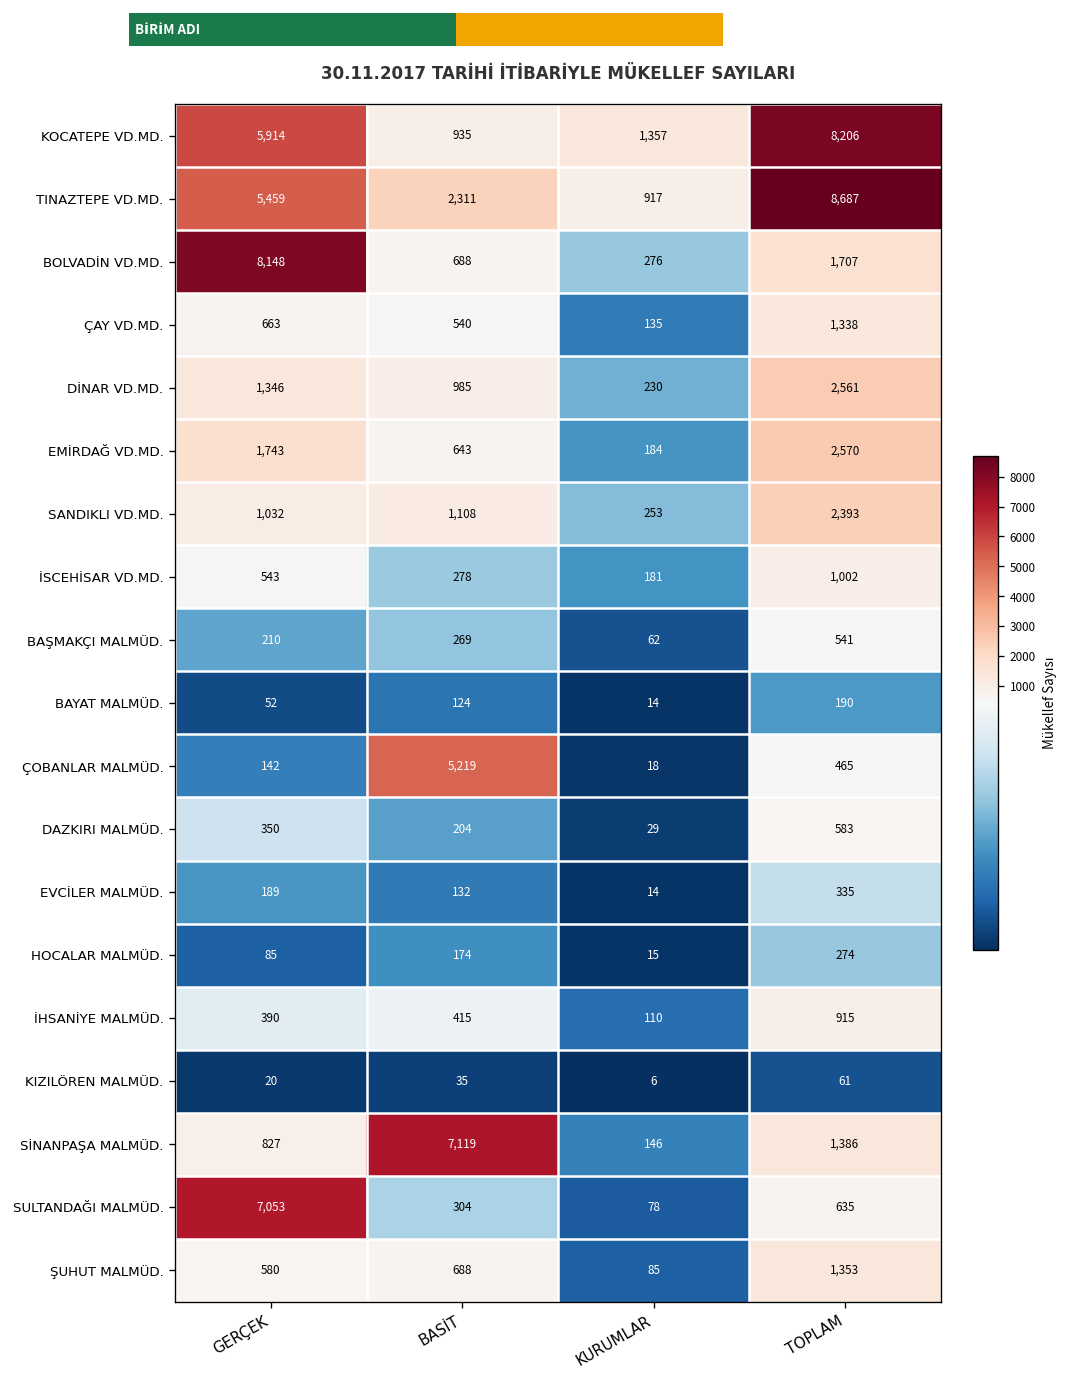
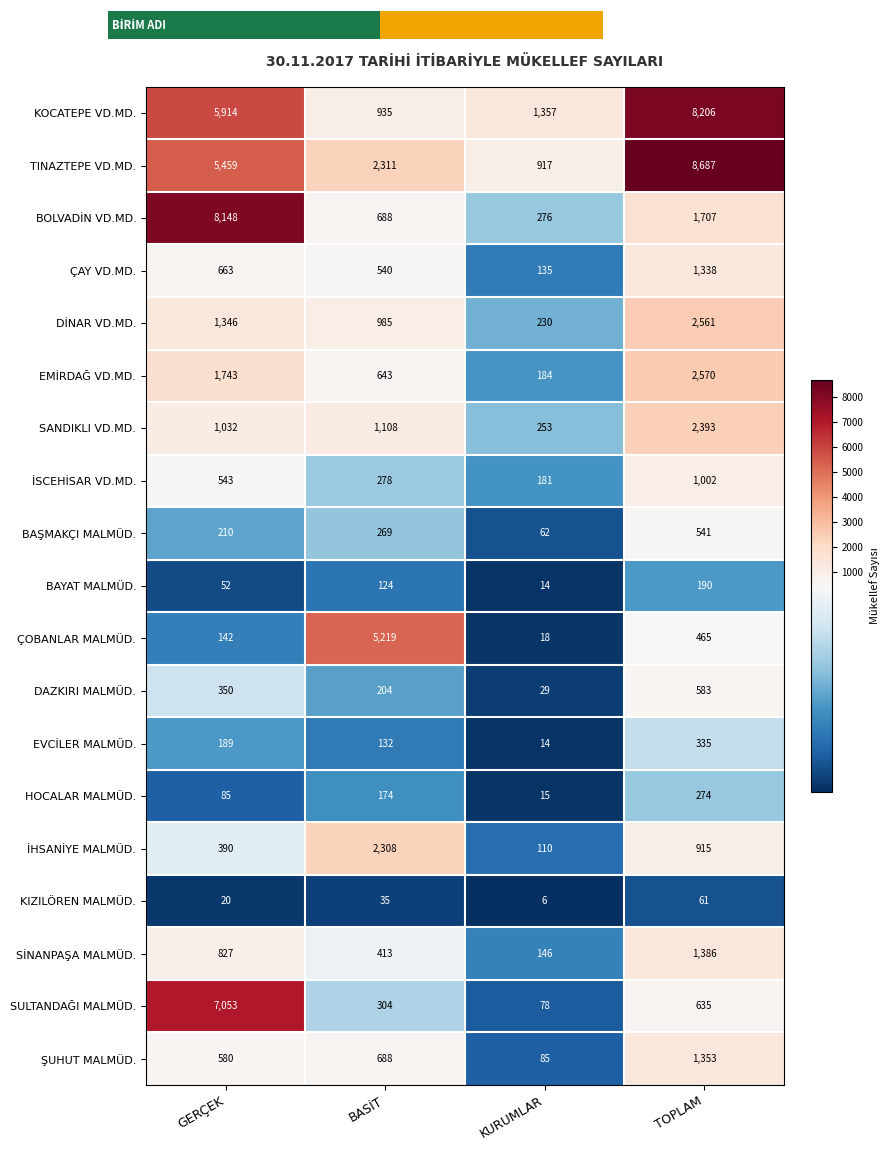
30.11.2017 TARİHİ İTİBARİYLE MÜKELLEF SAYILARI, İHSANİYE MALMÜD., BASİT: 415 -> 2,308
30.11.2017 TARİHİ İTİBARİYLE MÜKELLEF SAYILARI, SİNANPAŞA MALMÜD., BASİT: 7,119 -> 413
